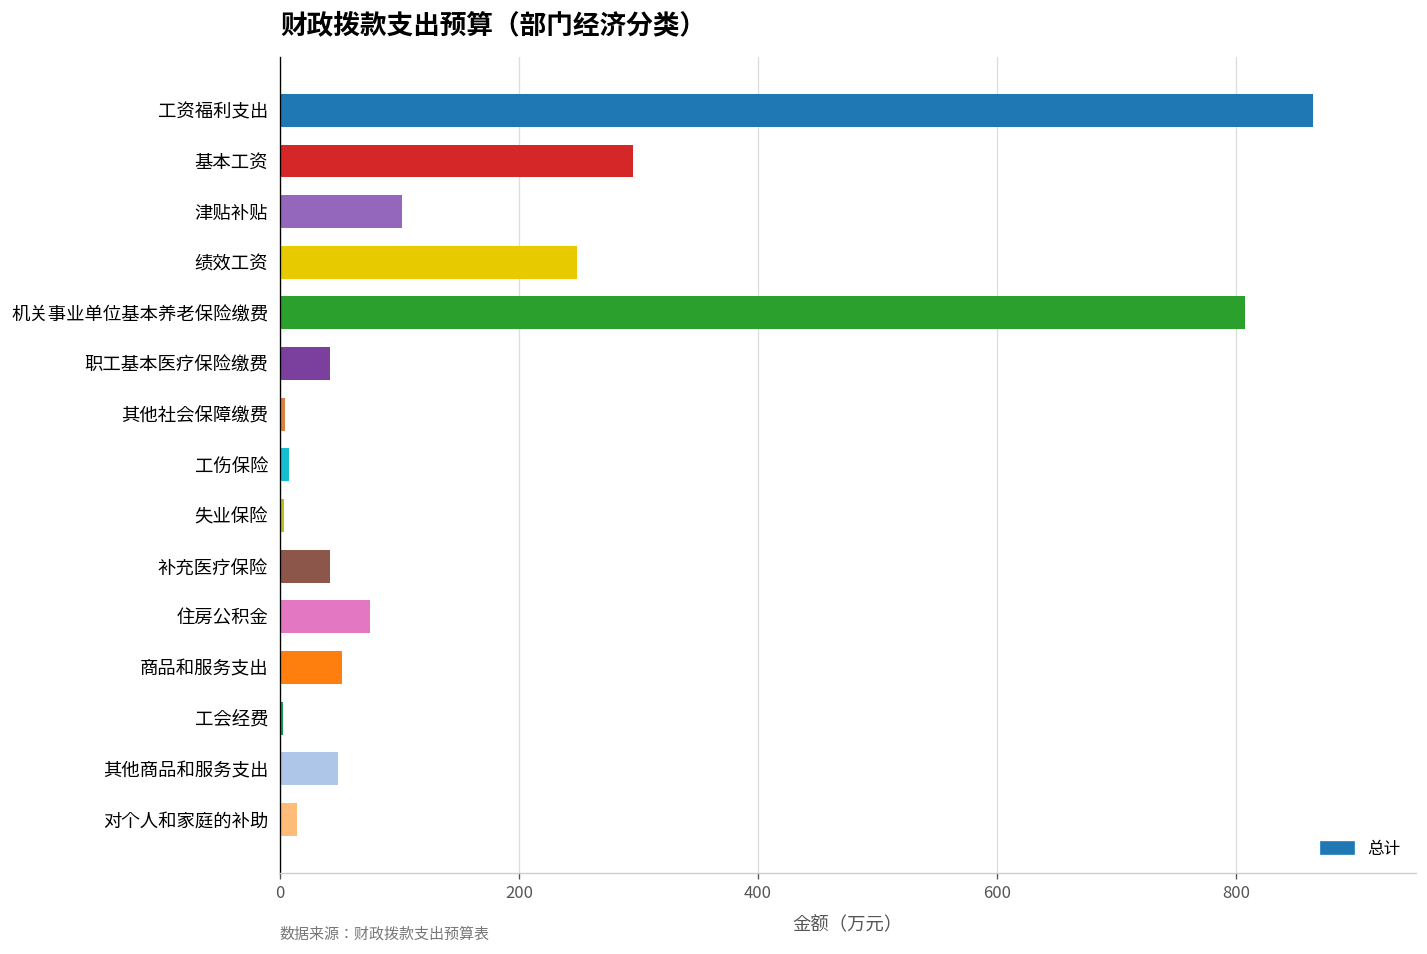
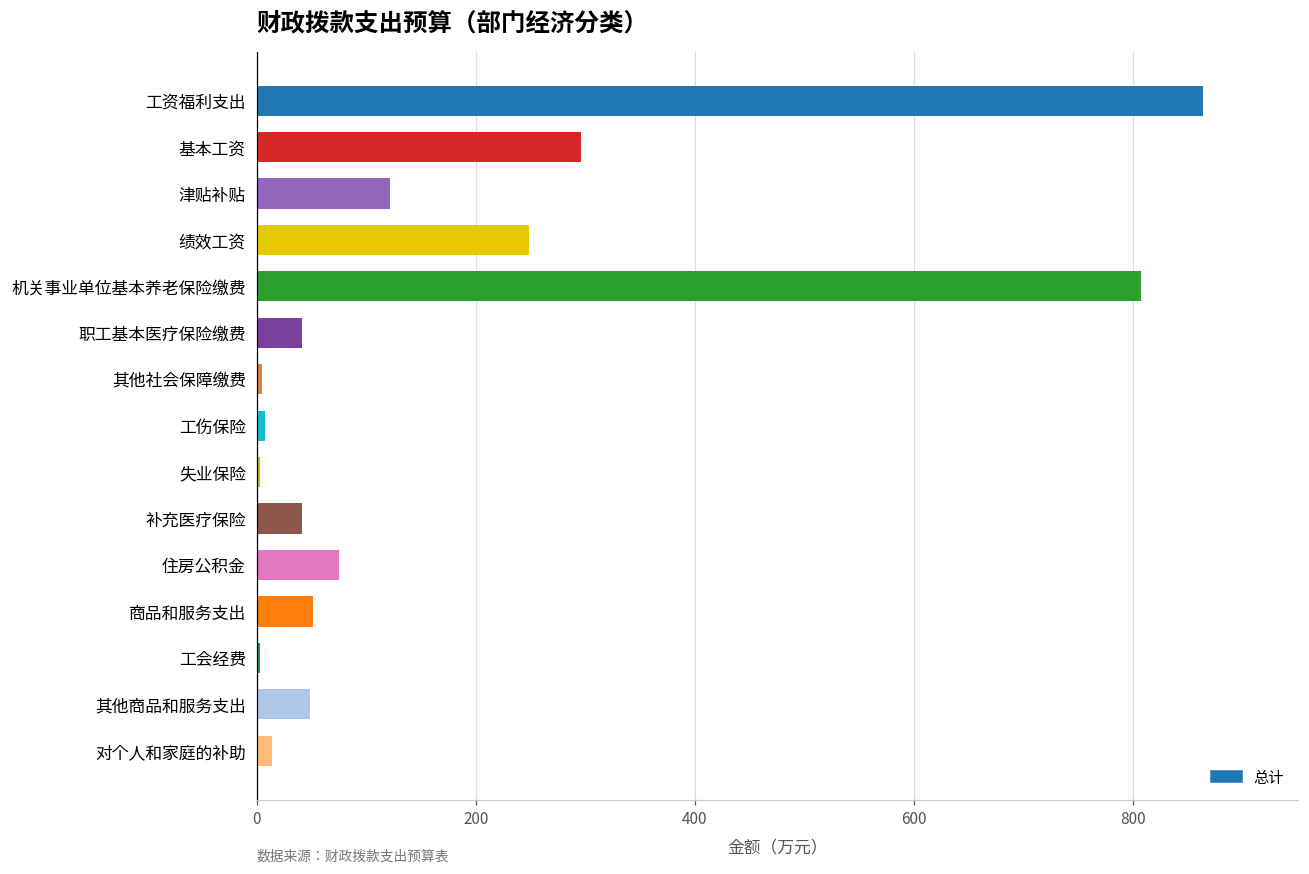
津贴补贴: 100 -> 120
